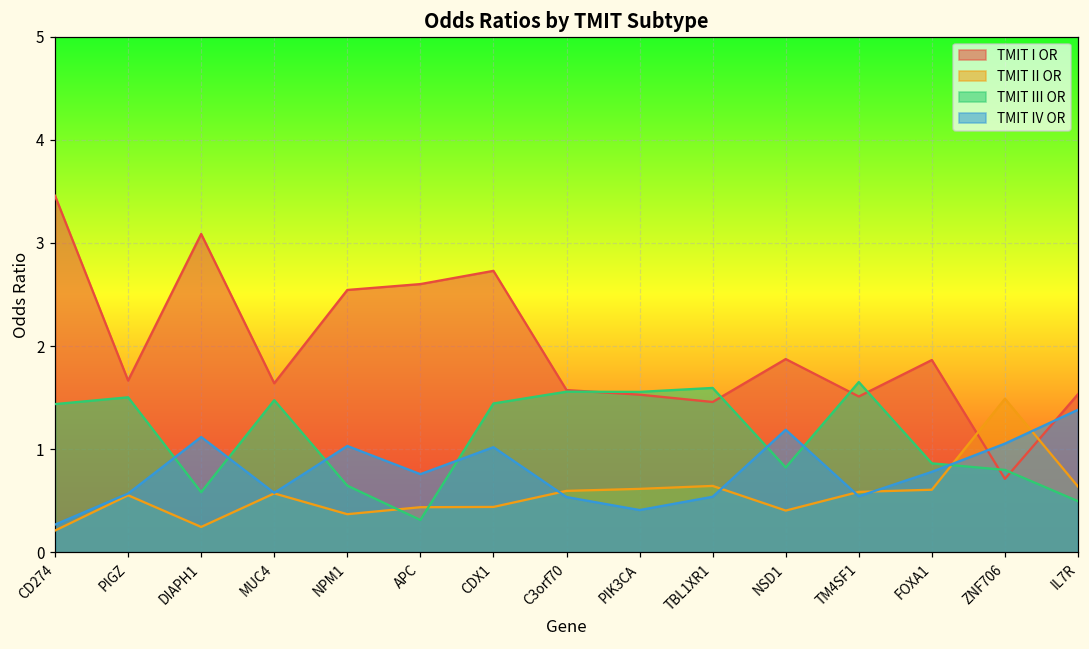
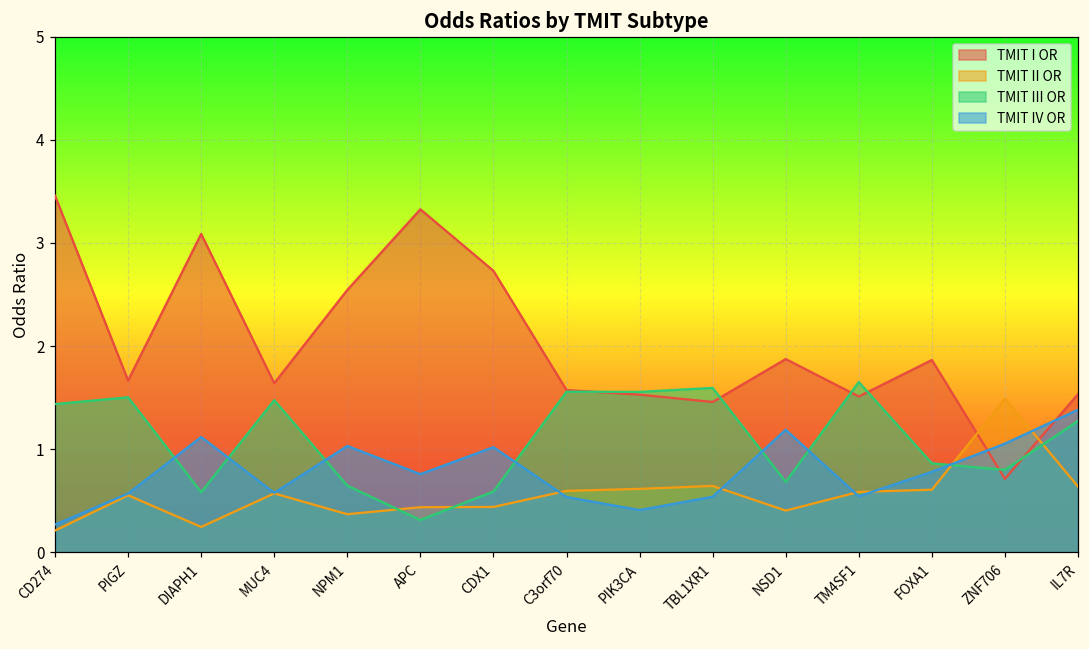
TMIT I OR, APC: 2.6 -> 3.3
TMIT III OR, CDX1: 1.4 -> 0.6
TMIT III OR, NSD1: 0.8 -> 0.7
TMIT III OR, IL7R: 0.5 -> 1.3
